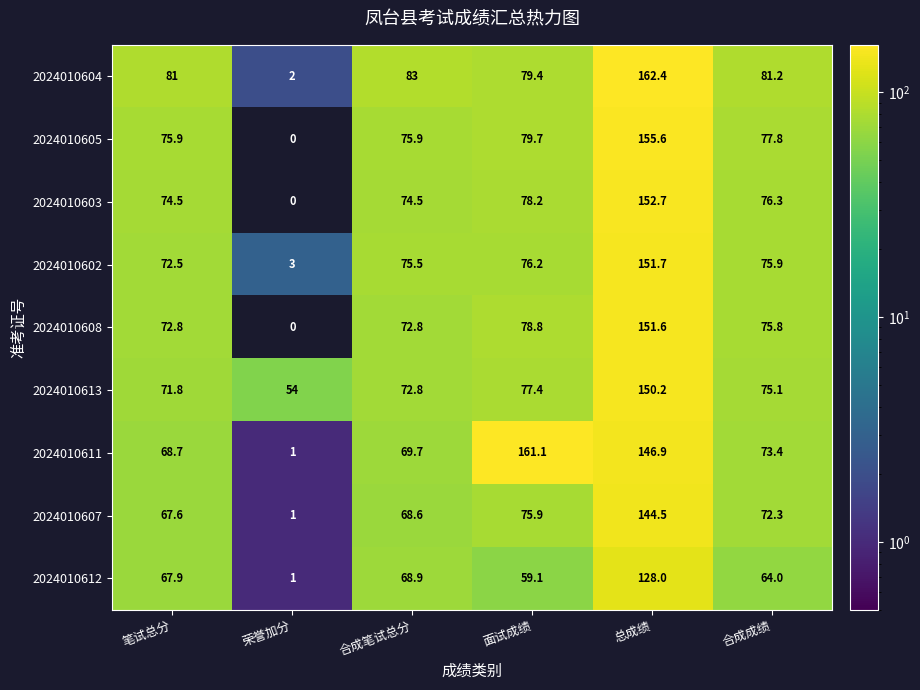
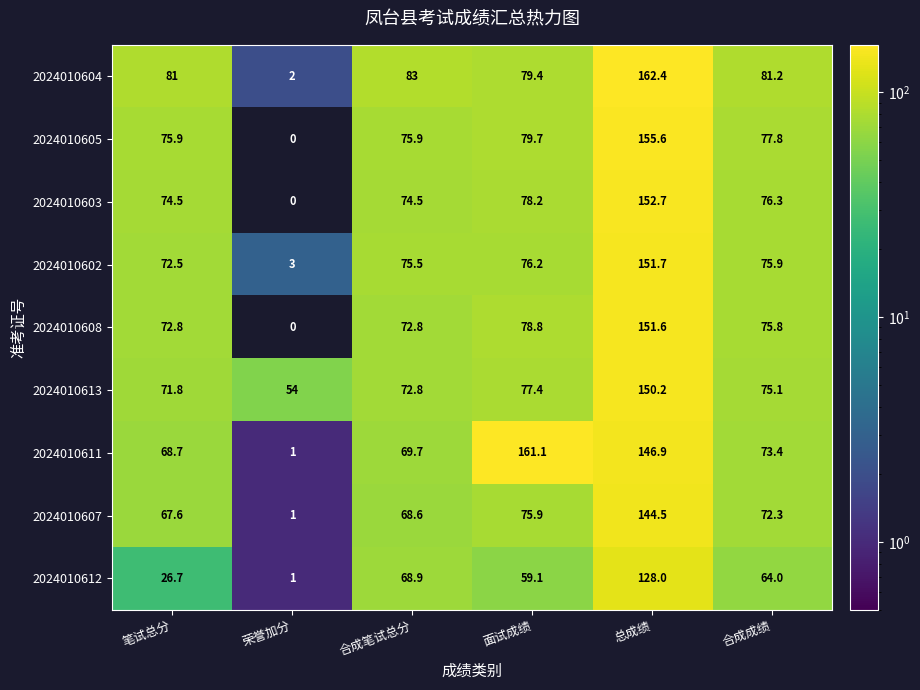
2024010612, 笔试总分: 67.9 -> 26.7
